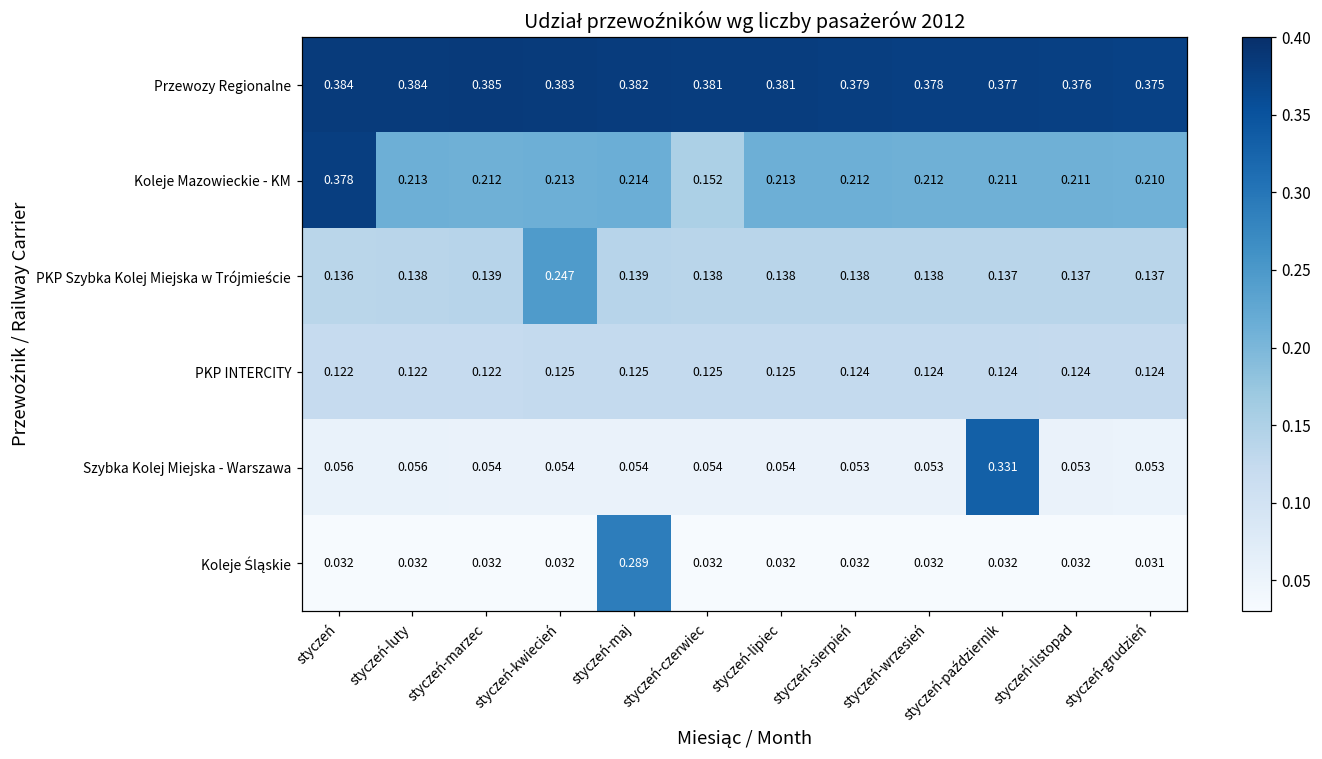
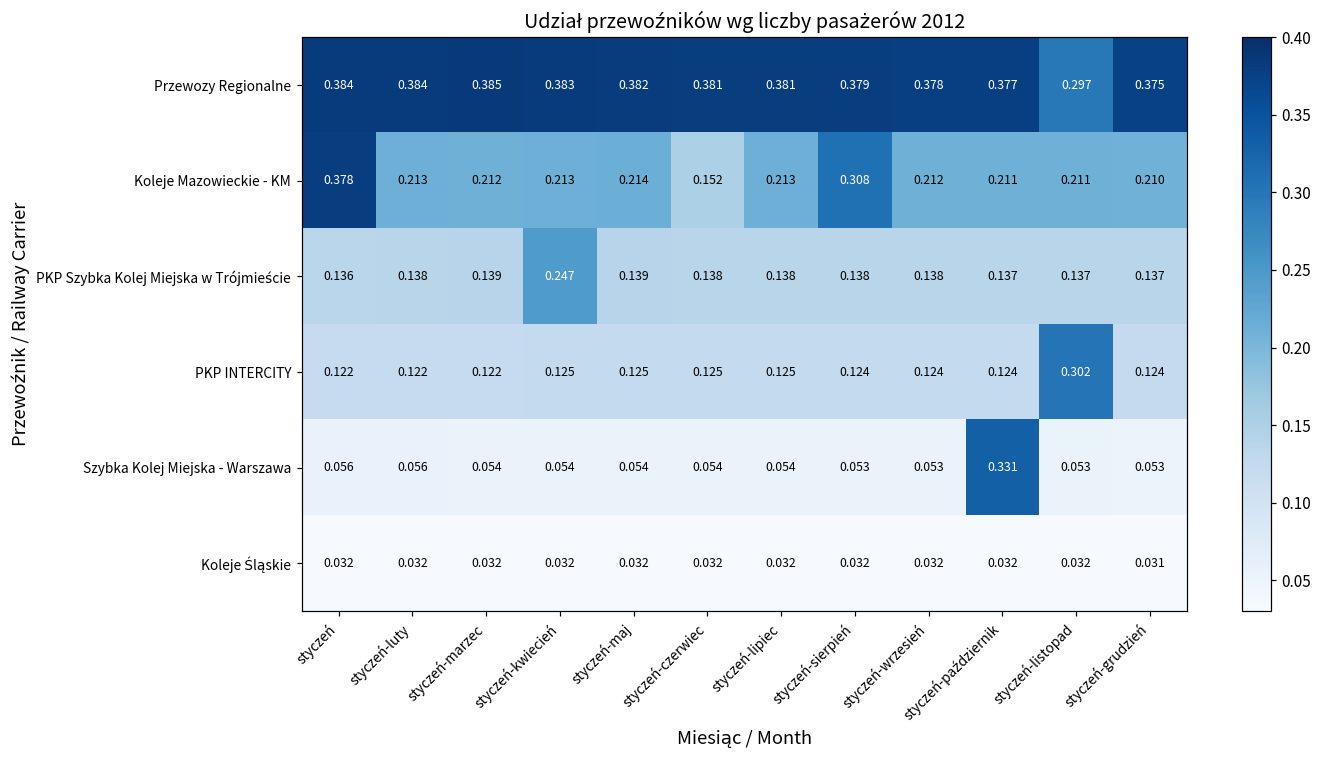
Przewozy Regionalne, styczeń-listopad: 0.376 -> 0.297
Koleje Mazowieckie - KM, styczeń-sierpień: 0.212 -> 0.308
PKP INTERCITY, styczeń-listopad: 0.124 -> 0.302
Koleje Śląskie, styczeń-maj: 0.289 -> 0.032
